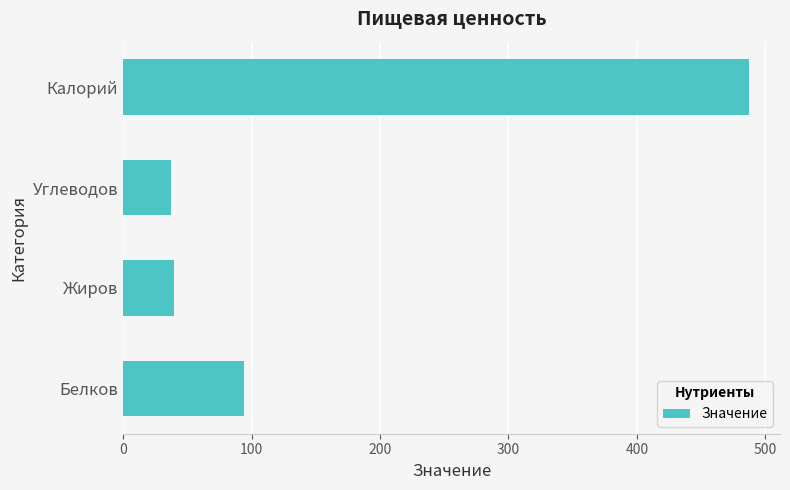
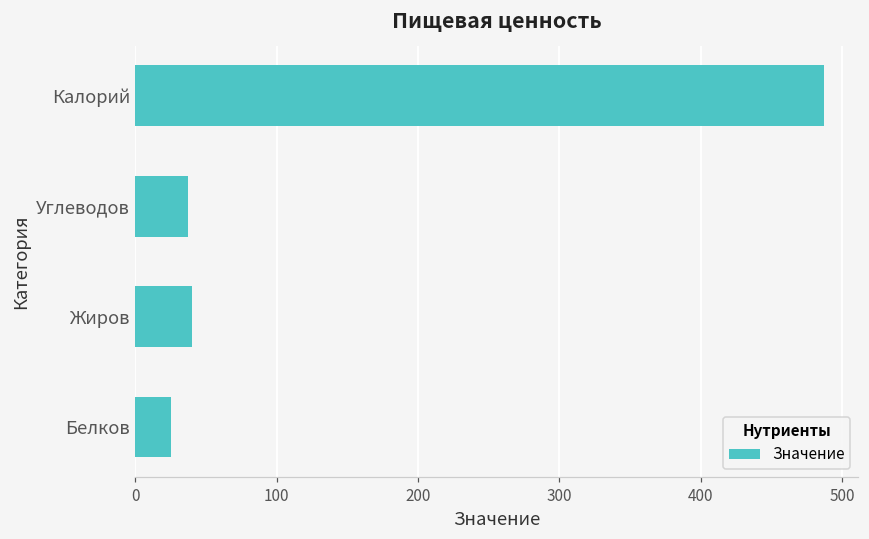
Белков: 94 -> 25
